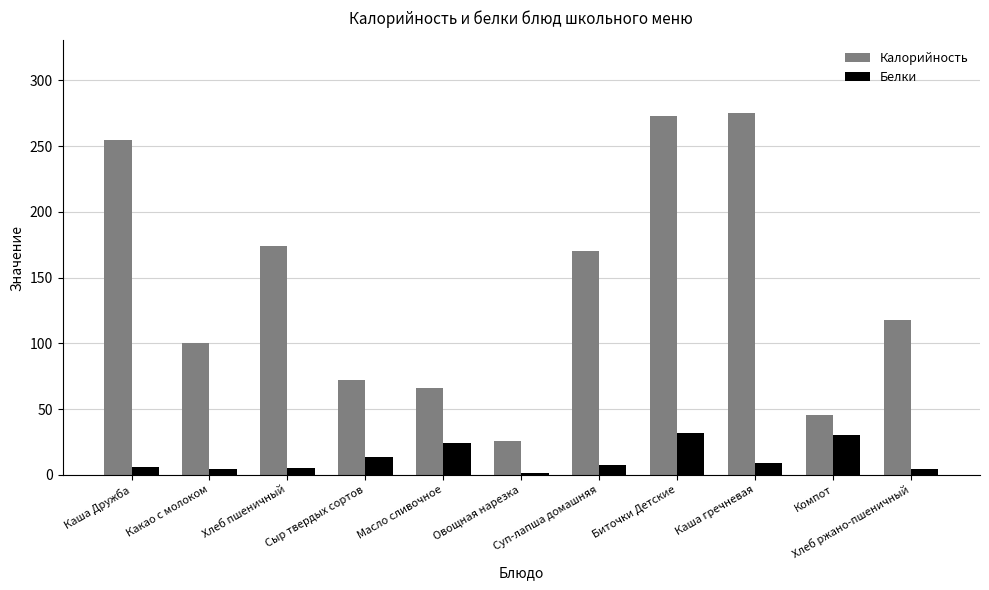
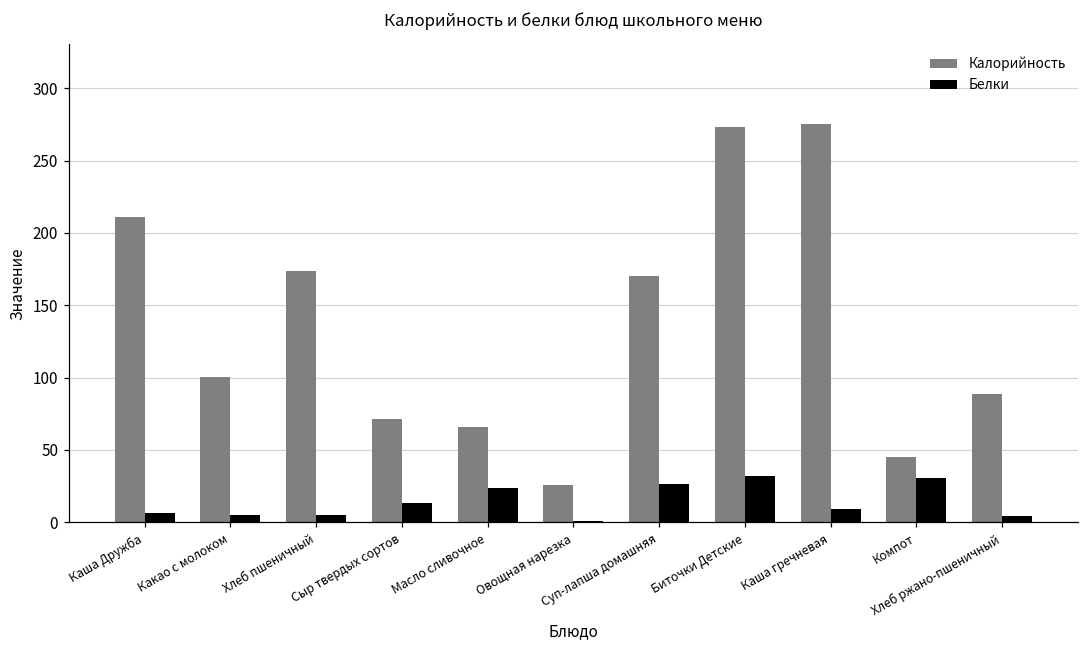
Калорийность, Каша Дружба: 255 -> 211
Белки, Суп-лапша домашняя: 7 -> 26
Калорийность, Хлеб ржано-пшеничный: 117 -> 89
